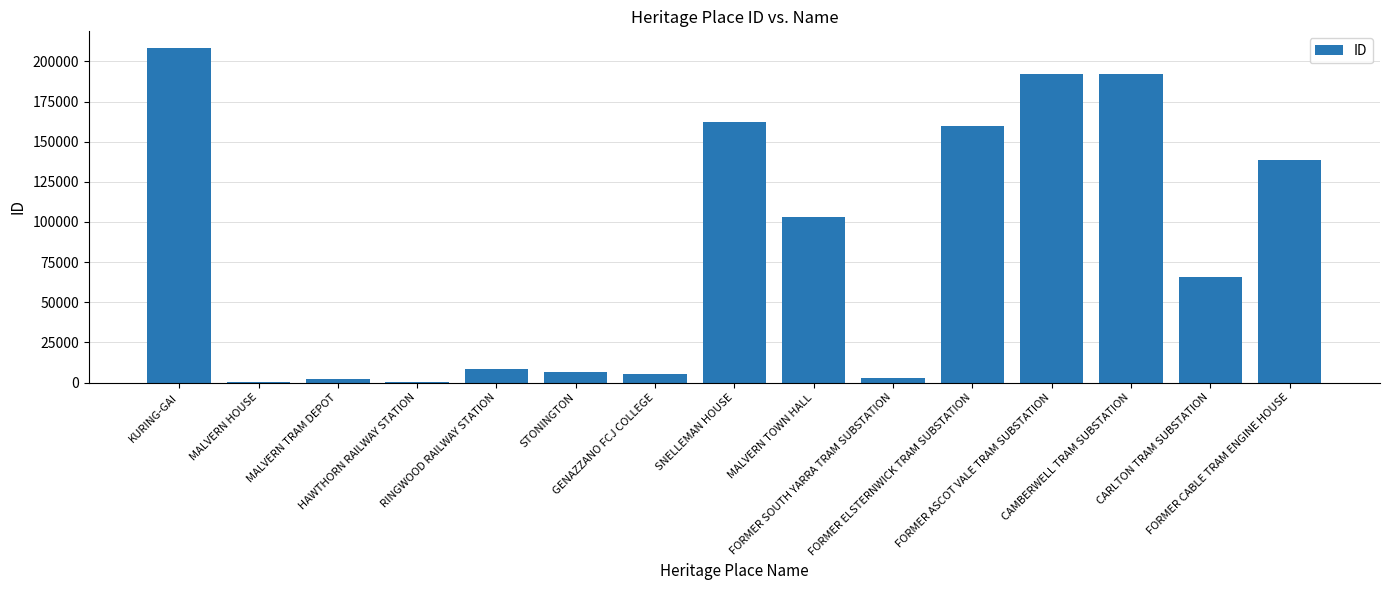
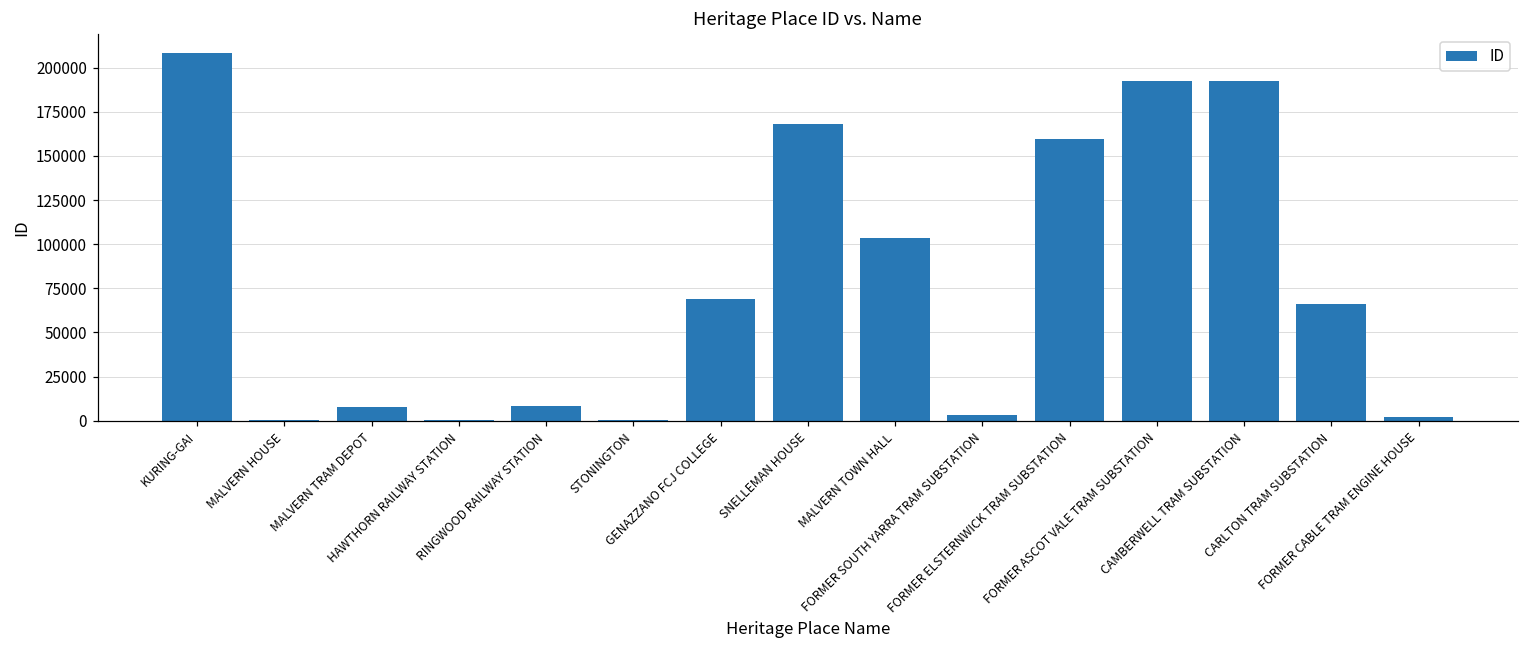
MALVERN TRAM DEPOT: 2000 -> 8000
STONINGTON: 6000 -> 1000
GENAZZANO FCJ COLLEGE: 5000 -> 69000
SNELLEMAN HOUSE: 162000 -> 168000
FORMER CABLE TRAM ENGINE HOUSE: 139000 -> 2000
